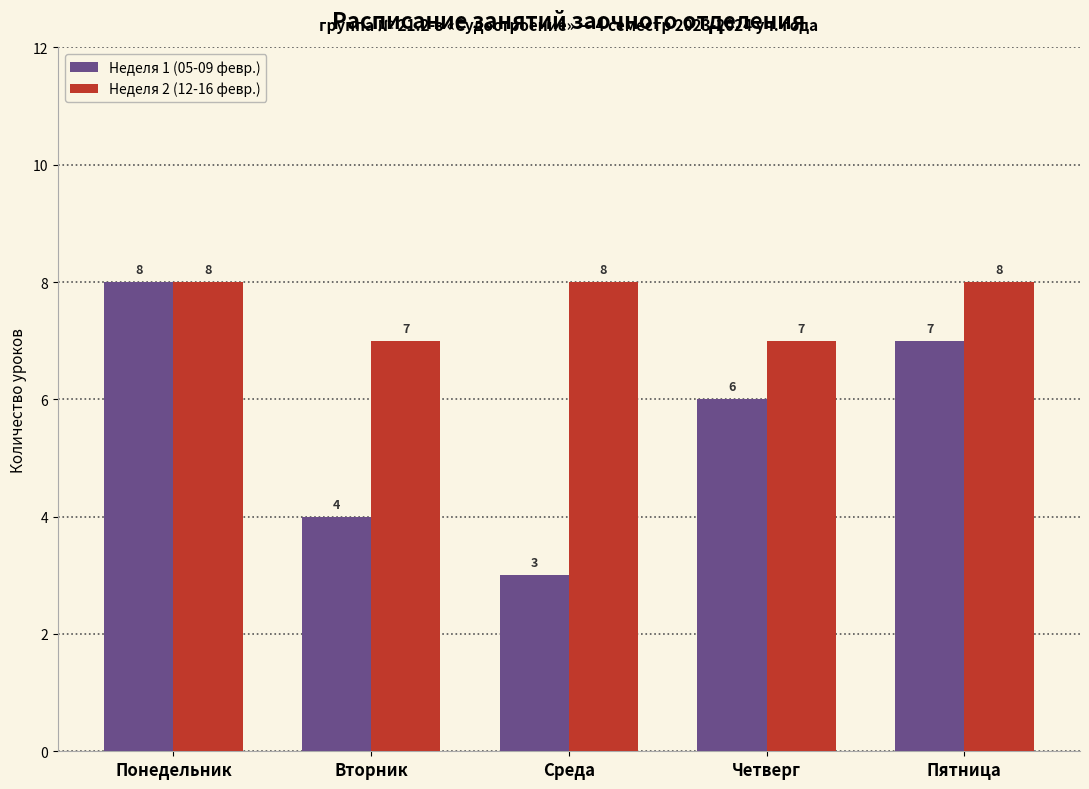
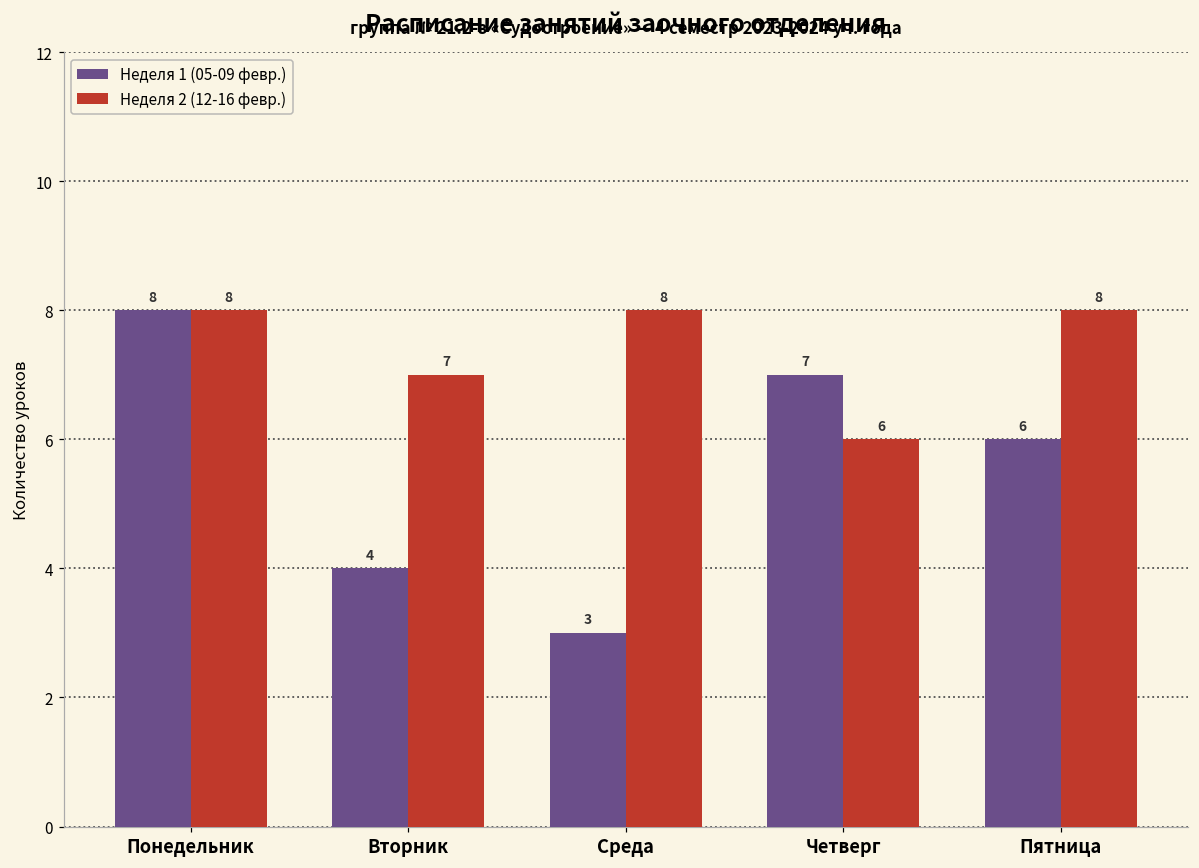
Неделя 1 (05-09 февр.), Четверг: 6 -> 7
Неделя 2 (12-16 февр.), Четверг: 7 -> 6
Неделя 1 (05-09 февр.), Пятница: 7 -> 6
